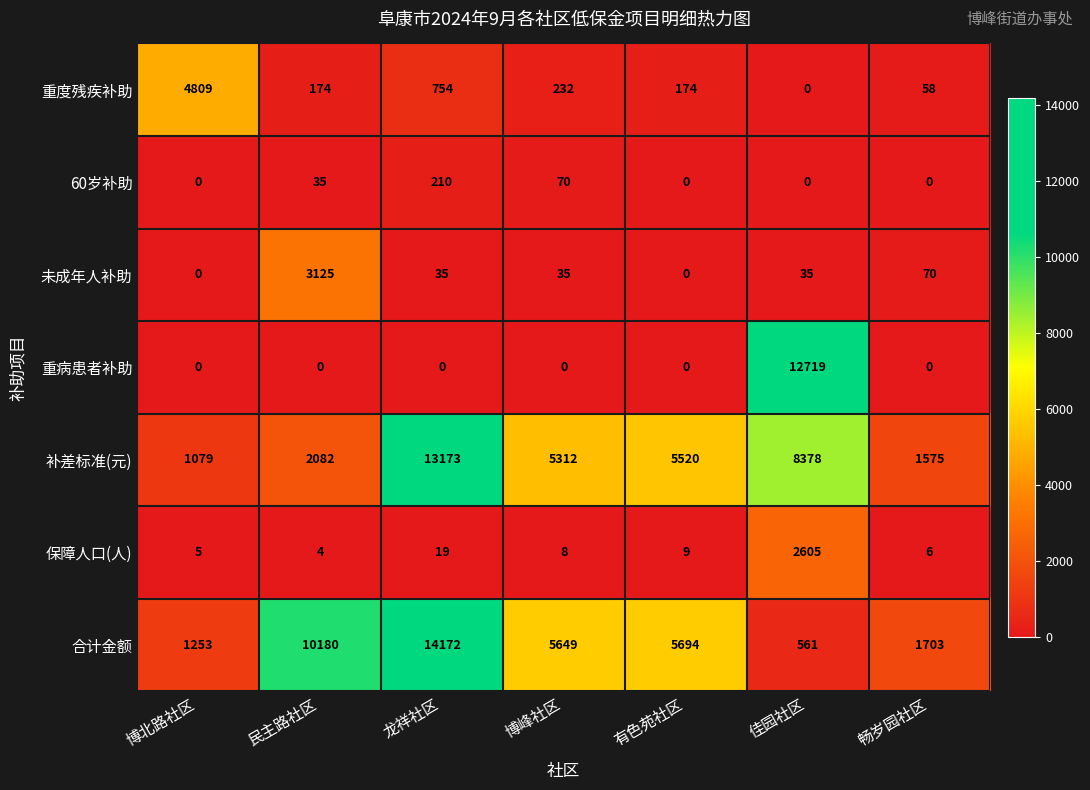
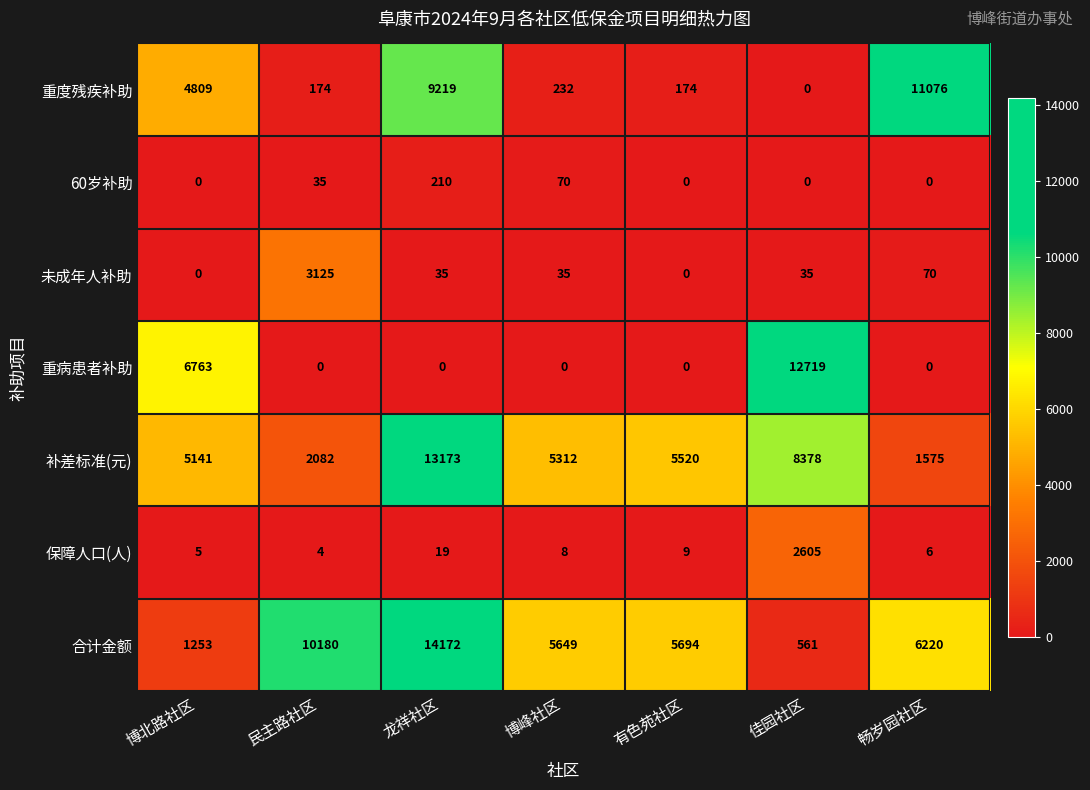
重度残疾补助, 龙祥社区: 754 -> 9219
重度残疾补助, 畅岁园社区: 58 -> 11076
重病患者补助, 博北路社区: 0 -> 6763
补差标准(元), 博北路社区: 1079 -> 5141
合计金额, 畅岁园社区: 1703 -> 6220
